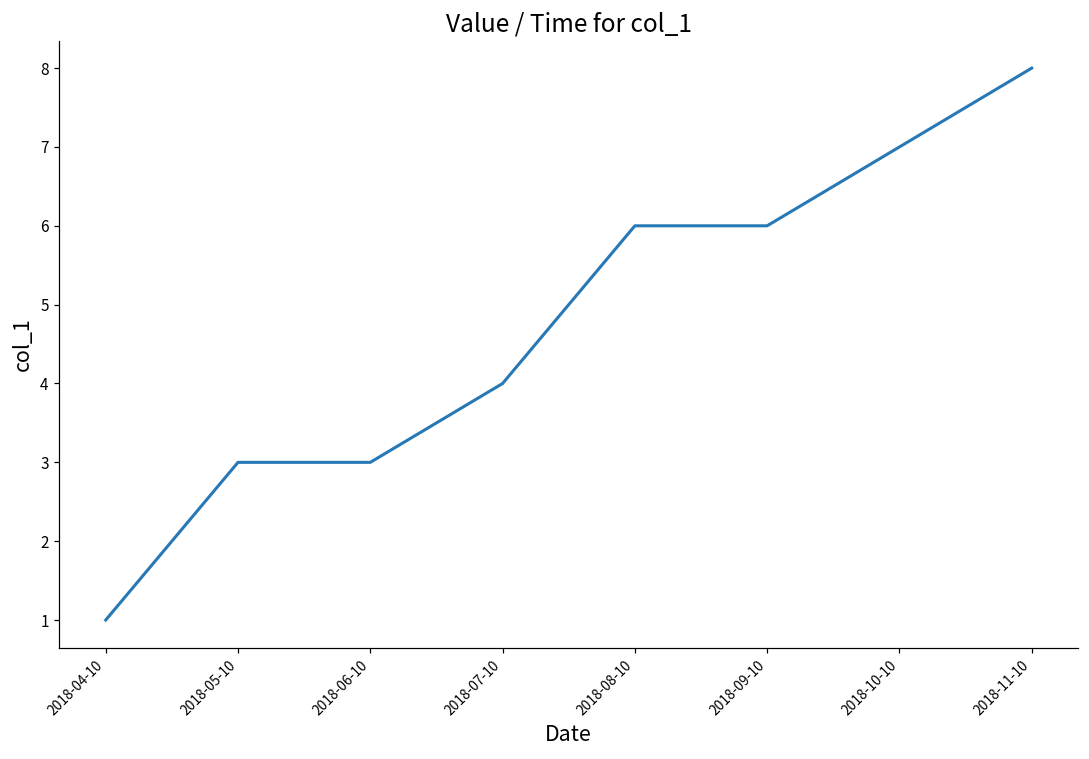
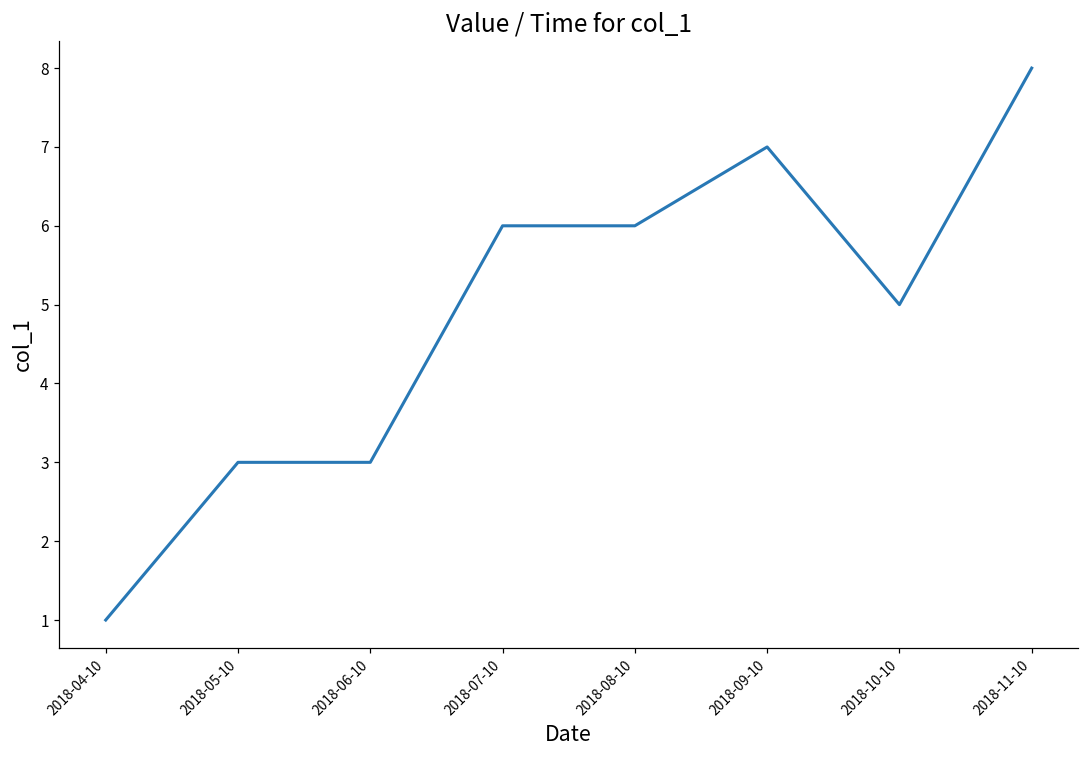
2018-07-10: 4 -> 6
2018-09-10: 6 -> 7
2018-10-10: 7 -> 5
